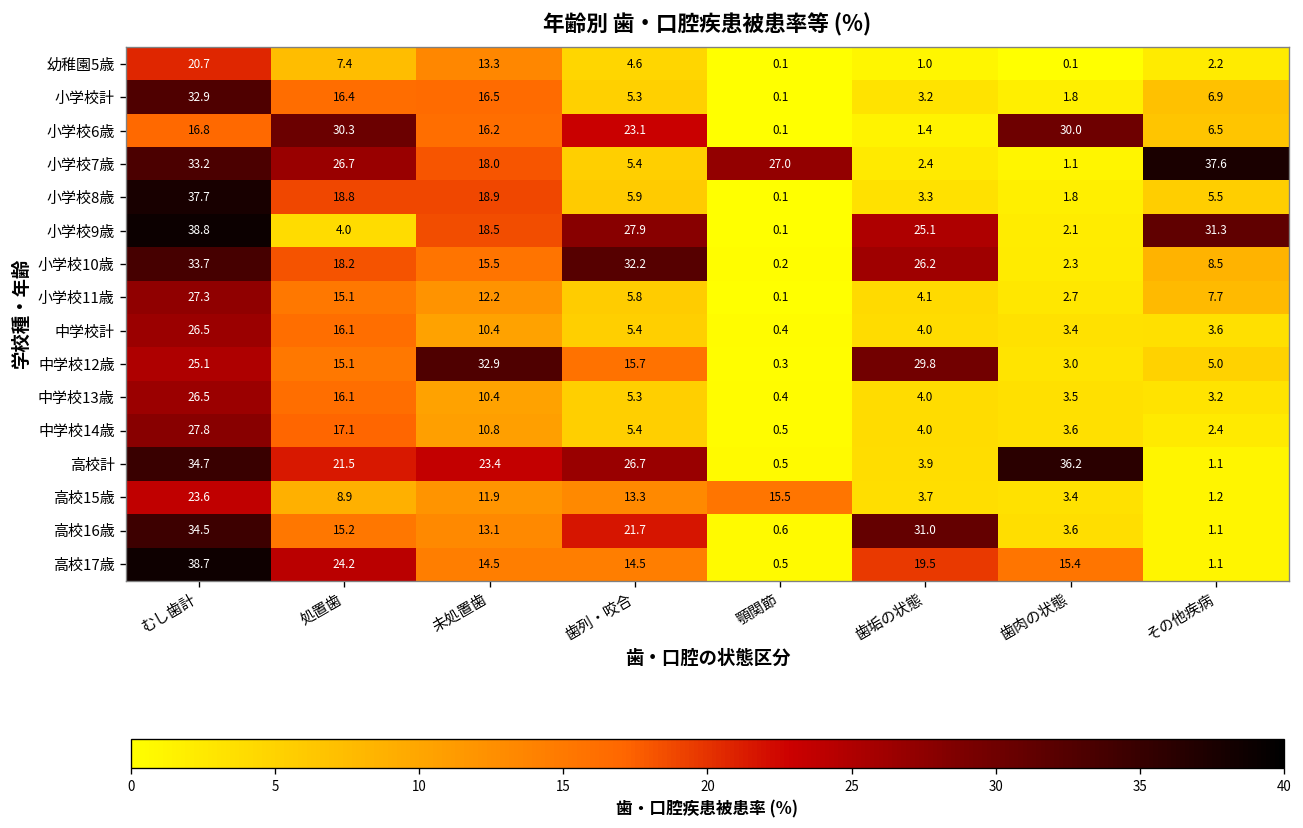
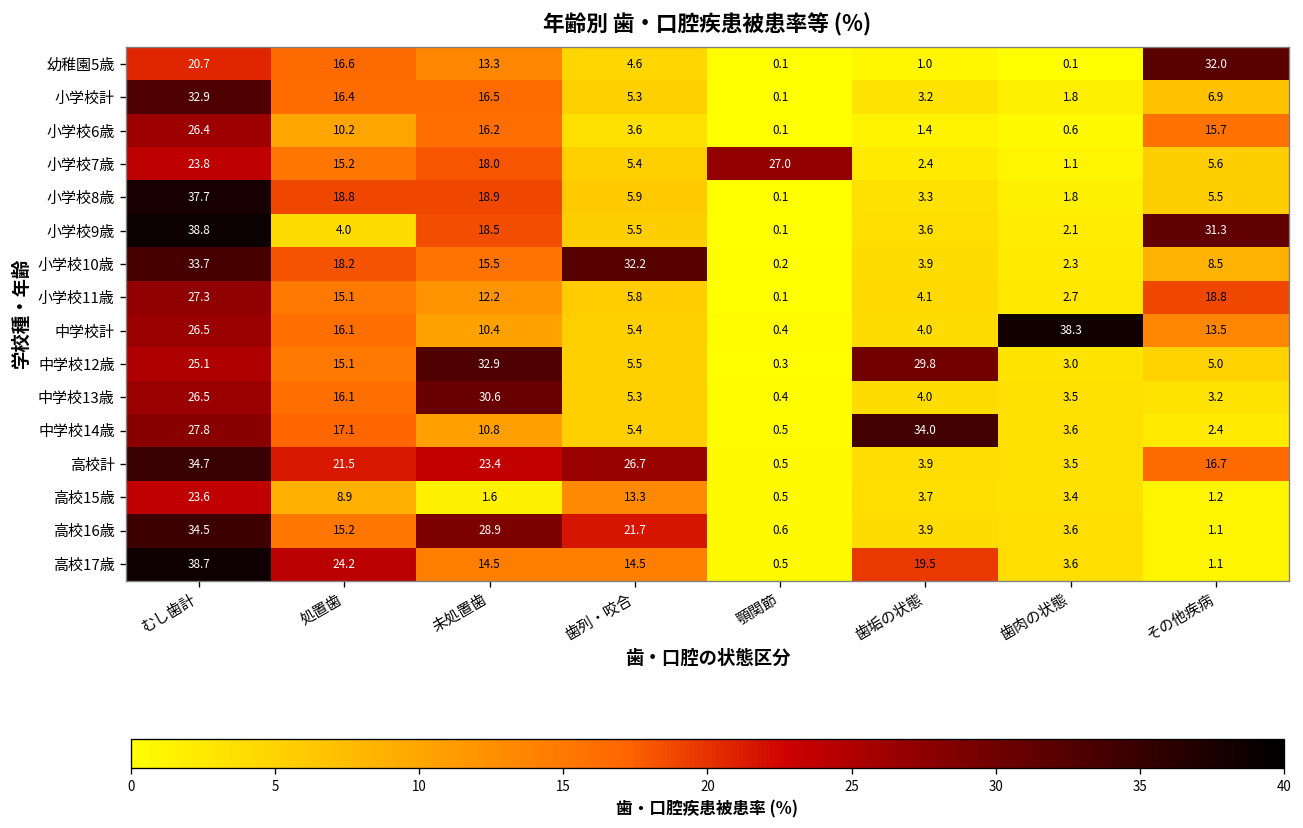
幼稚園5歳, 処置歯: 7.4 -> 16.6
幼稚園5歳, その他疾病: 2.2 -> 32.0
小学校6歳, むし歯計: 16.8 -> 26.4
小学校6歳, 処置歯: 30.3 -> 10.2
小学校6歳, 歯列・咬合: 23.1 -> 3.6
小学校6歳, 歯肉の状態: 30.0 -> 0.6
小学校6歳, その他疾病: 6.5 -> 15.7
小学校7歳, むし歯計: 33.2 -> 23.8
小学校7歳, 処置歯: 26.7 -> 15.2
小学校7歳, その他疾病: 37.6 -> 5.6
小学校9歳, 歯列・咬合: 27.9 -> 5.5
小学校9歳, 歯垢の状態: 25.1 -> 3.6
小学校10歳, 歯垢の状態: 26.2 -> 3.9
小学校11歳, その他疾病: 7.7 -> 18.8
中学校計, 歯肉の状態: 3.4 -> 38.3
中学校計, その他疾病: 3.6 -> 13.5
中学校12歳, 歯列・咬合: 15.7 -> 5.5
中学校13歳, 未処置歯: 10.4 -> 30.6
中学校14歳, 歯垢の状態: 4.0 -> 34.0
高校計, 歯肉の状態: 36.2 -> 3.5
高校計, その他疾病: 1.1 -> 16.7
高校15歳, 未処置歯: 11.9 -> 1.6
高校15歳, 顎関節: 15.5 -> 0.5
高校16歳, 未処置歯: 13.1 -> 28.9
高校16歳, 歯垢の状態: 31.0 -> 3.9
高校17歳, 歯肉の状態: 15.4 -> 3.6
